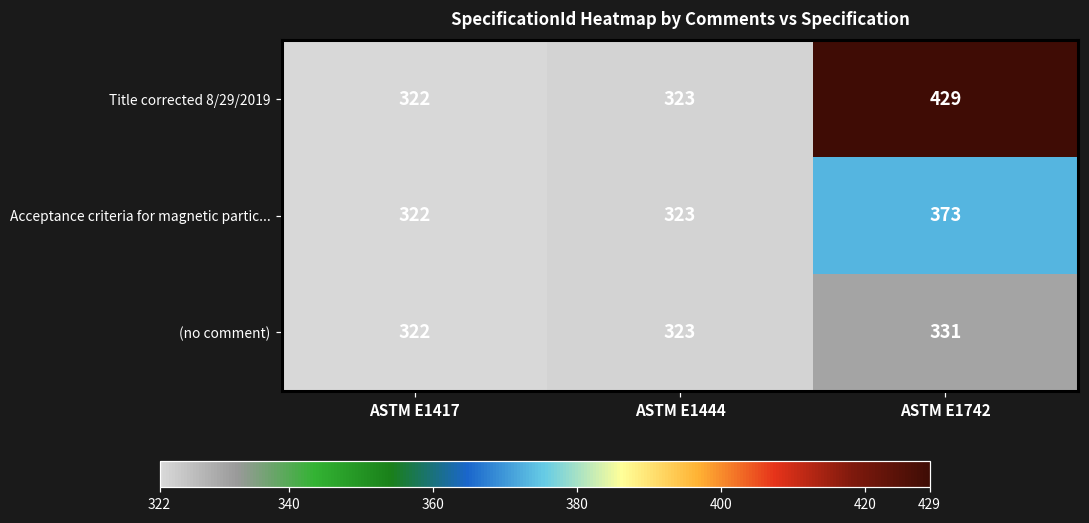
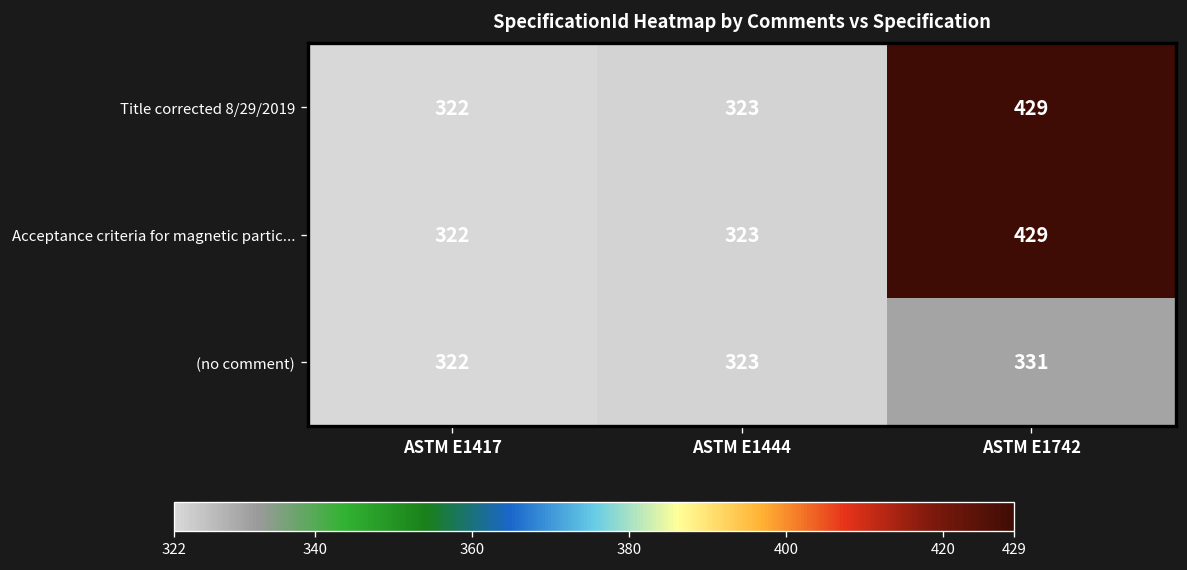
Acceptance criteria for magnetic partic..., ASTM E1742: 373 -> 429
